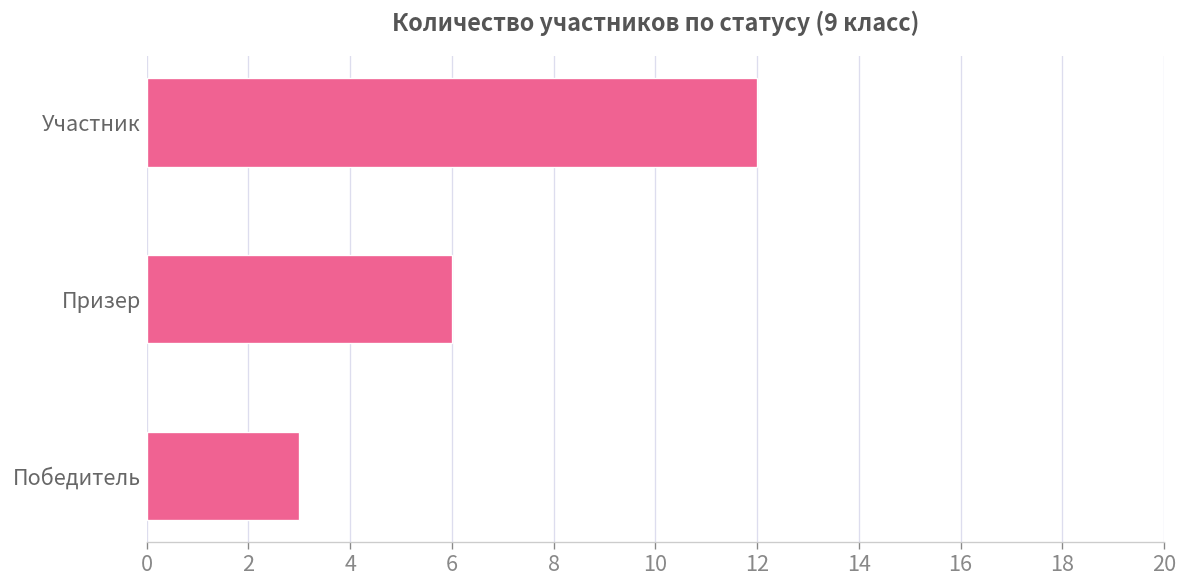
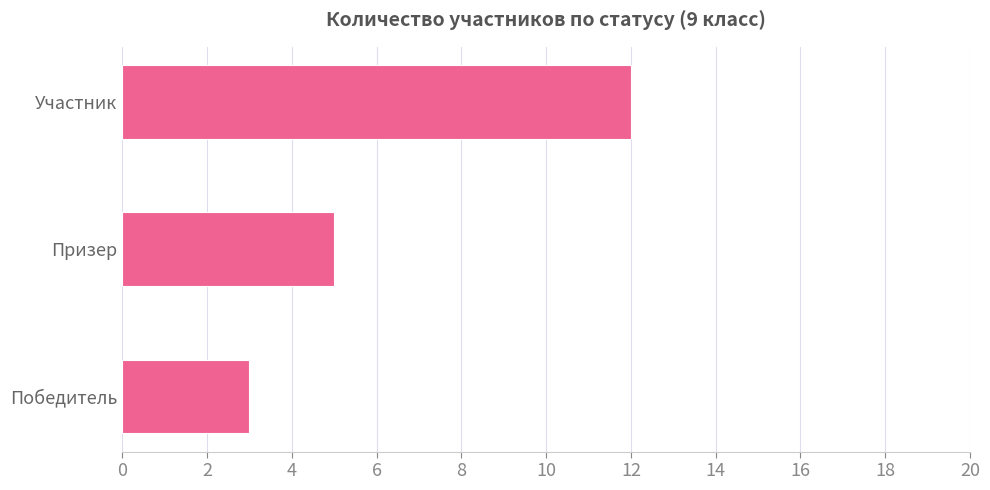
Призер: 6 -> 5
